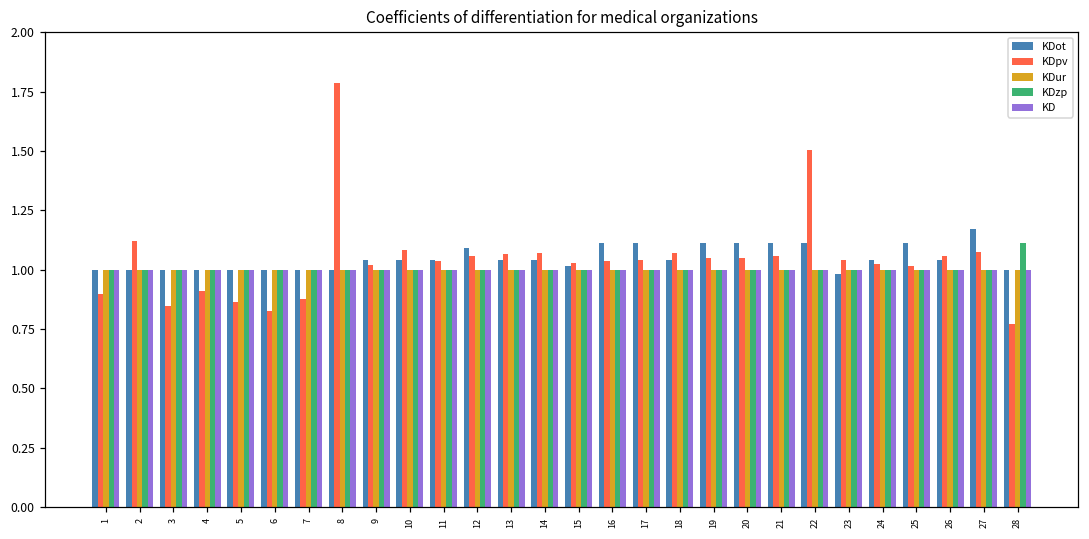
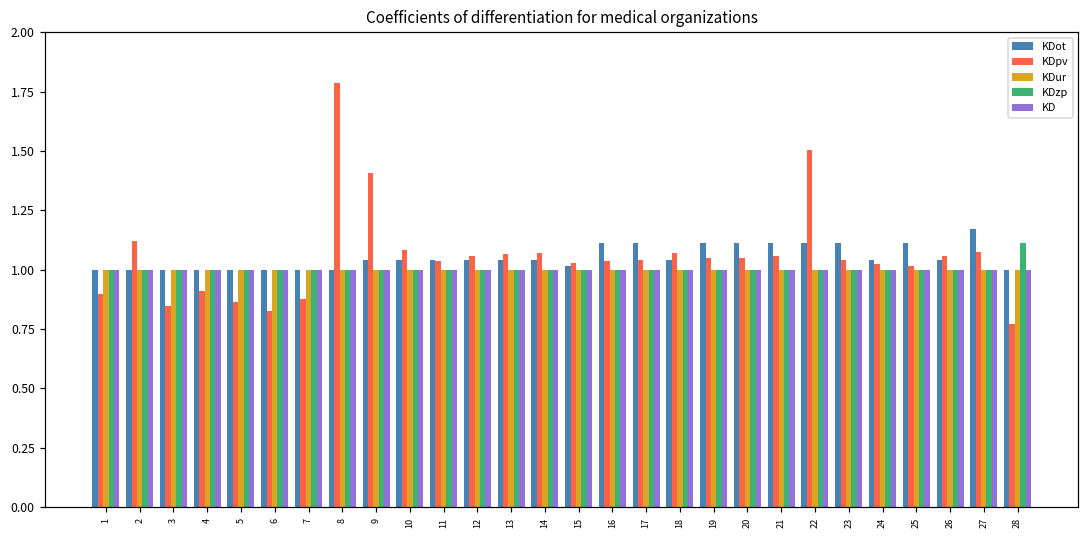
KDpv, 9: 1.02 -> 1.41
KDot, 12: 1.09 -> 1.04
KDot, 23: 0.98 -> 1.11
